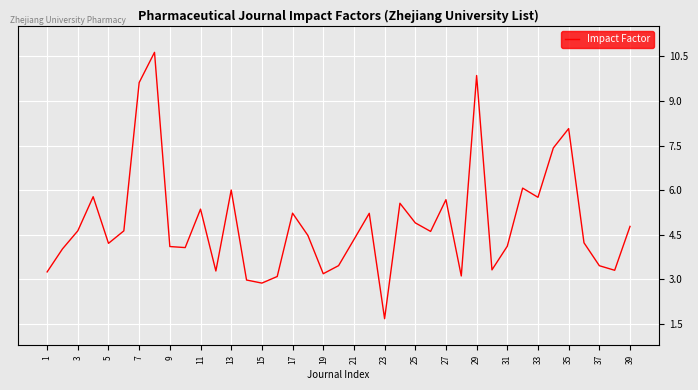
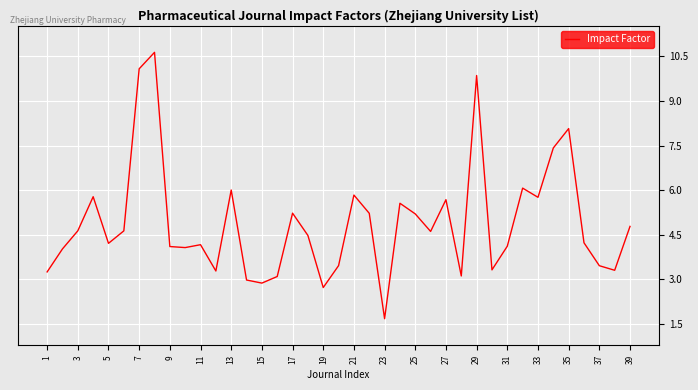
7: 9.6 -> 10.1
11: 5.4 -> 4.2
19: 3.2 -> 2.7
21: 4.3 -> 5.8
25: 4.9 -> 5.2
